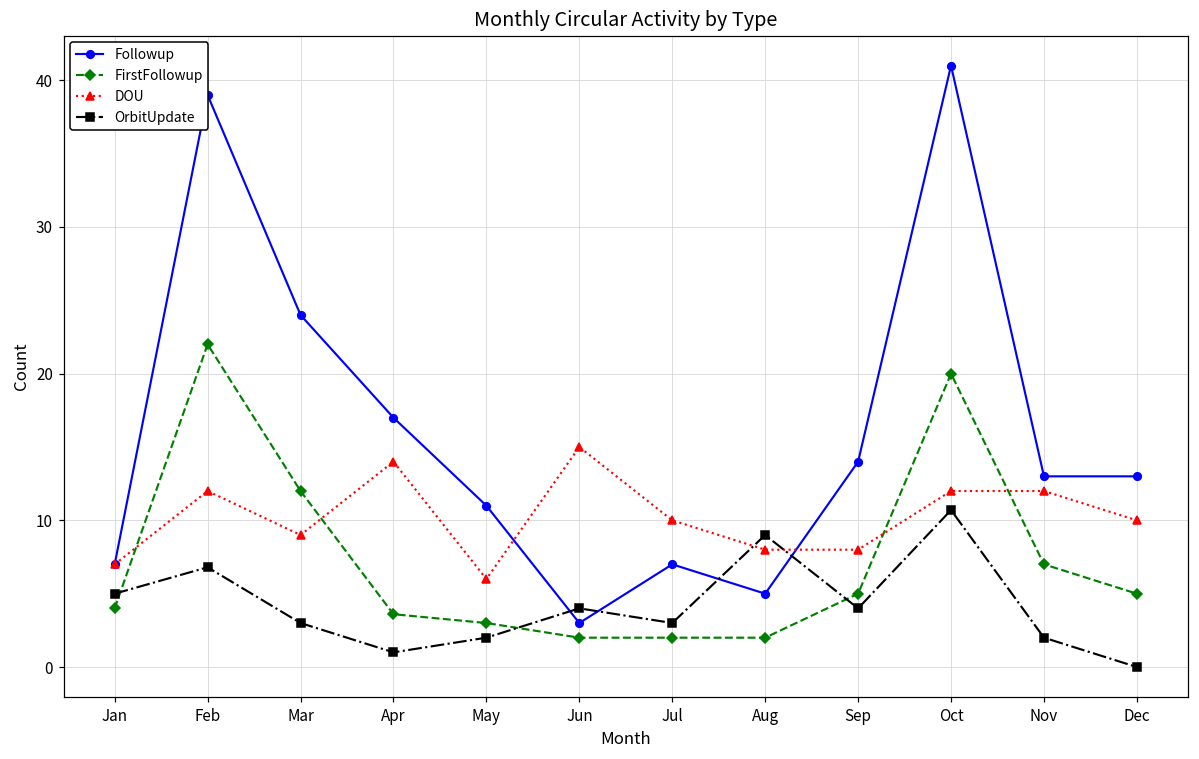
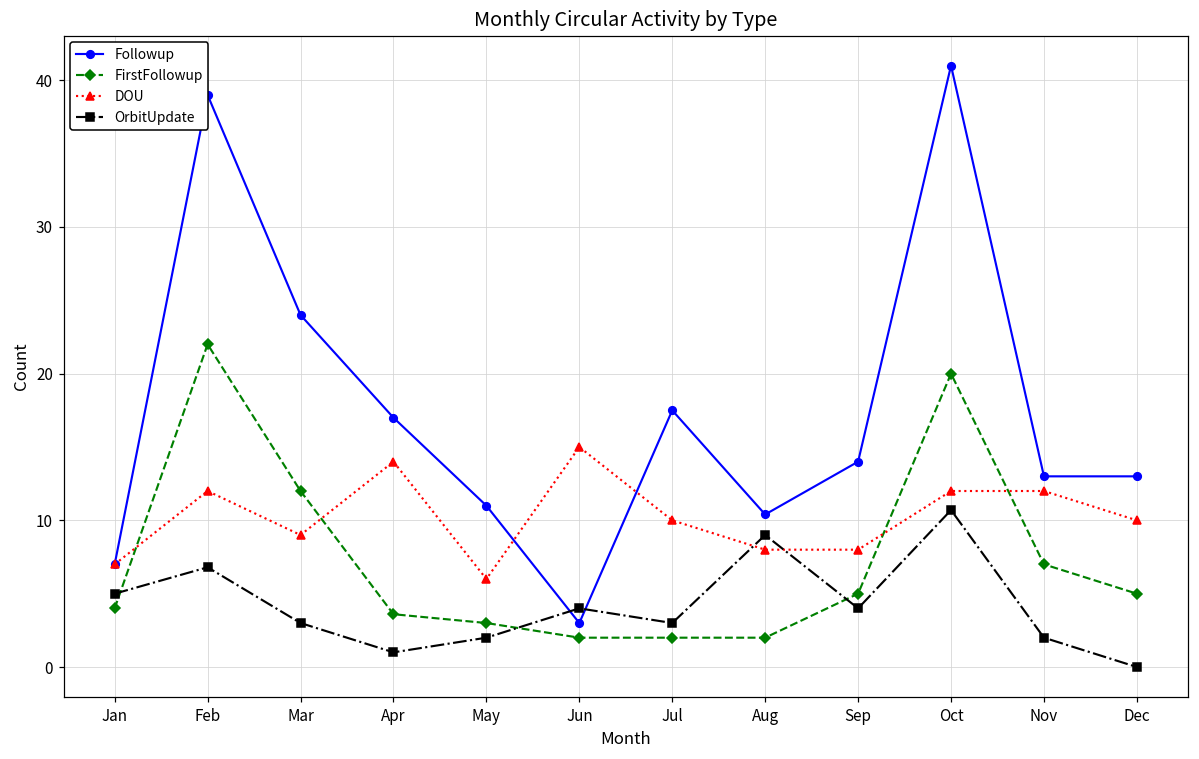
Followup, Jul: 7.0 -> 17.5
Followup, Aug: 5.0 -> 10.4
